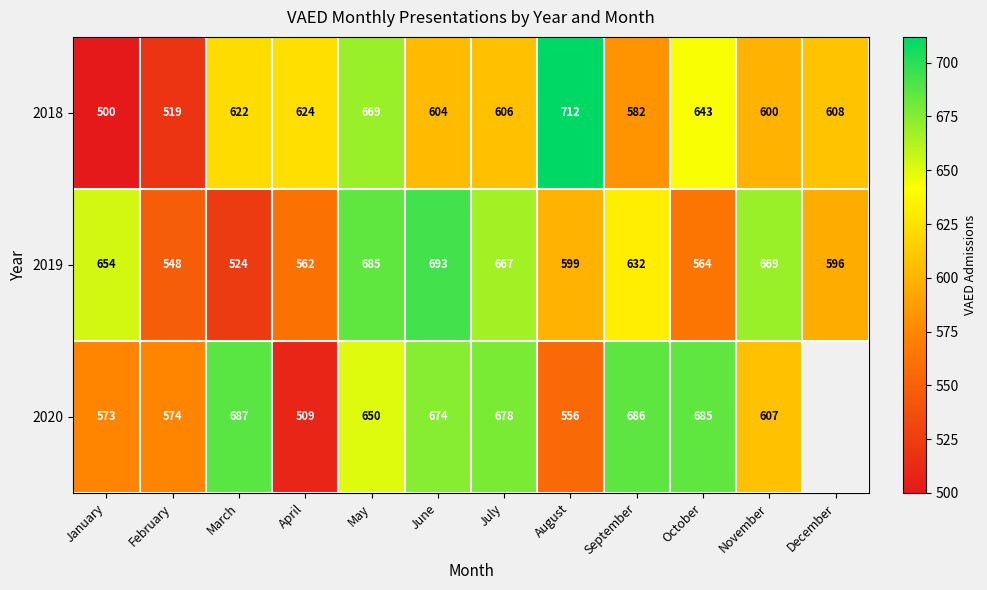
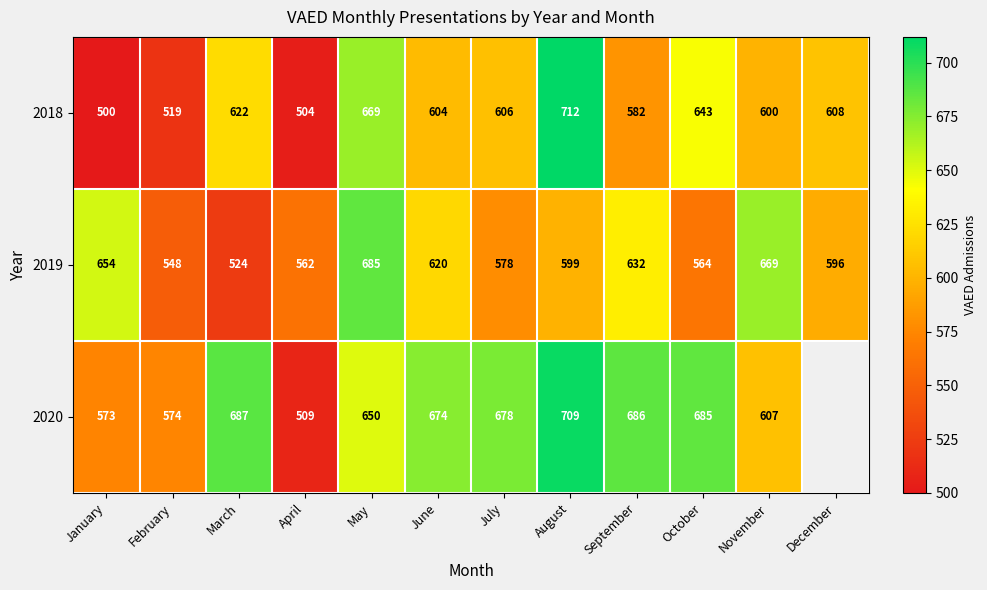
2018, April: 624 -> 504
2019, June: 693 -> 620
2019, July: 667 -> 578
2020, August: 556 -> 709
